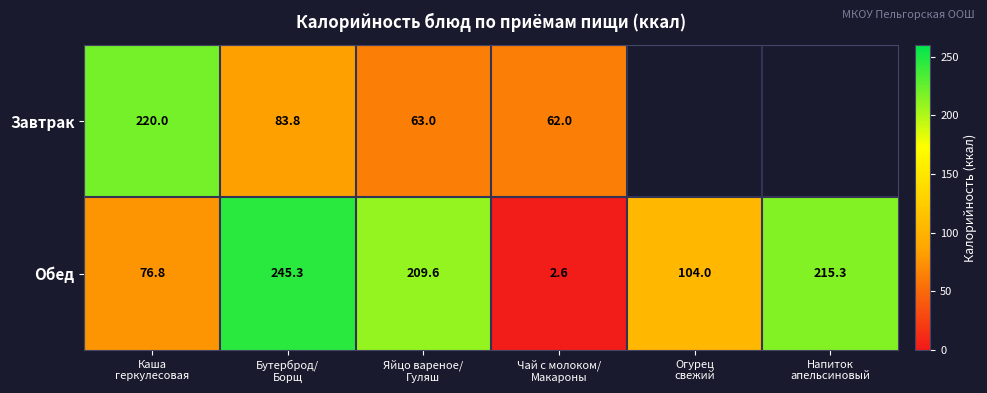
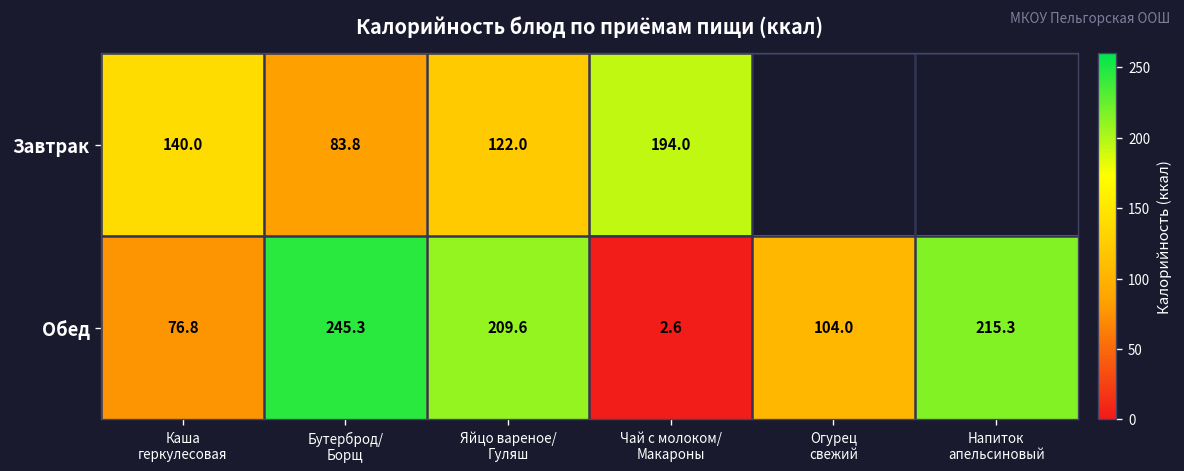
Завтрак, Каша геркулесовая: 220.0 -> 140.0
Завтрак, Яйцо вареное/ Гуляш: 63.0 -> 122.0
Завтрак, Чай с молоком/ Макароны: 62.0 -> 194.0
